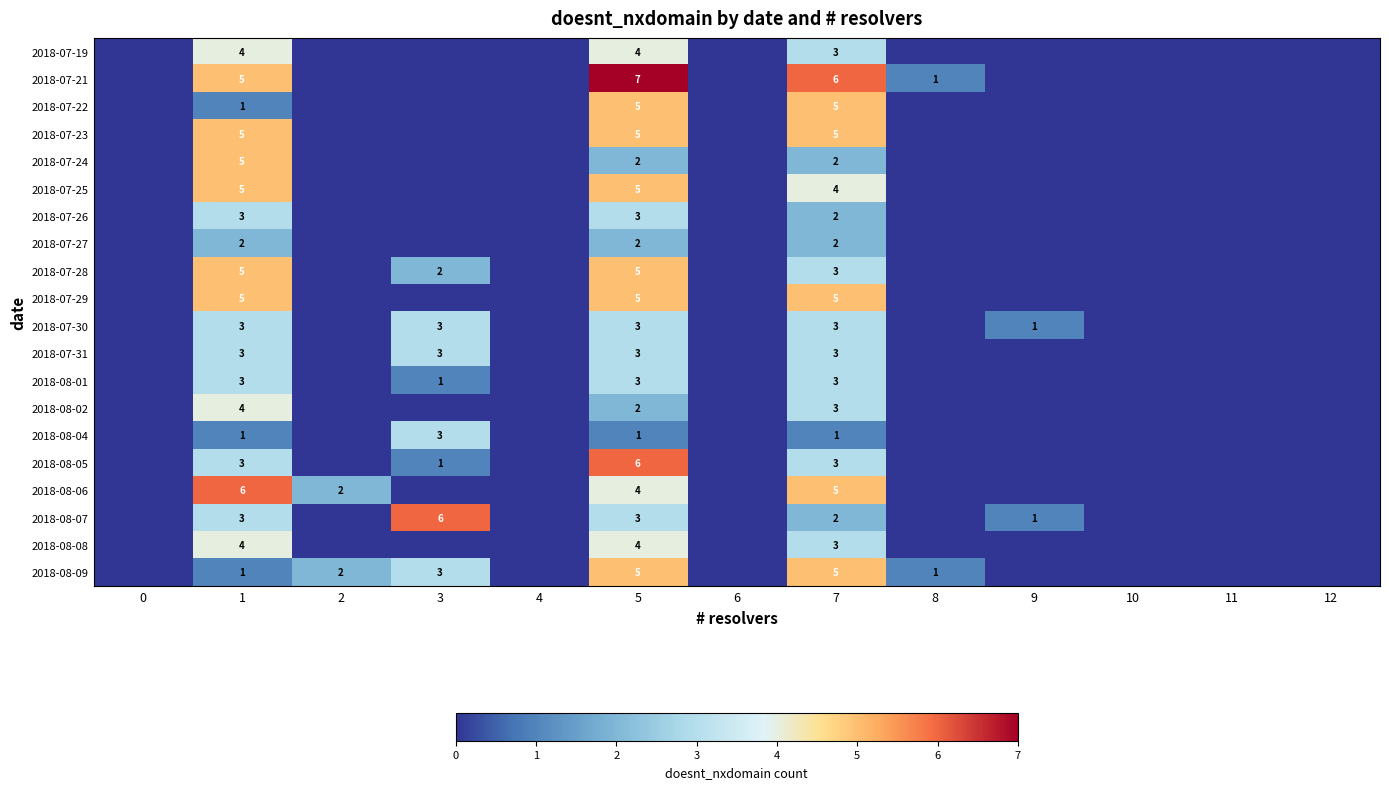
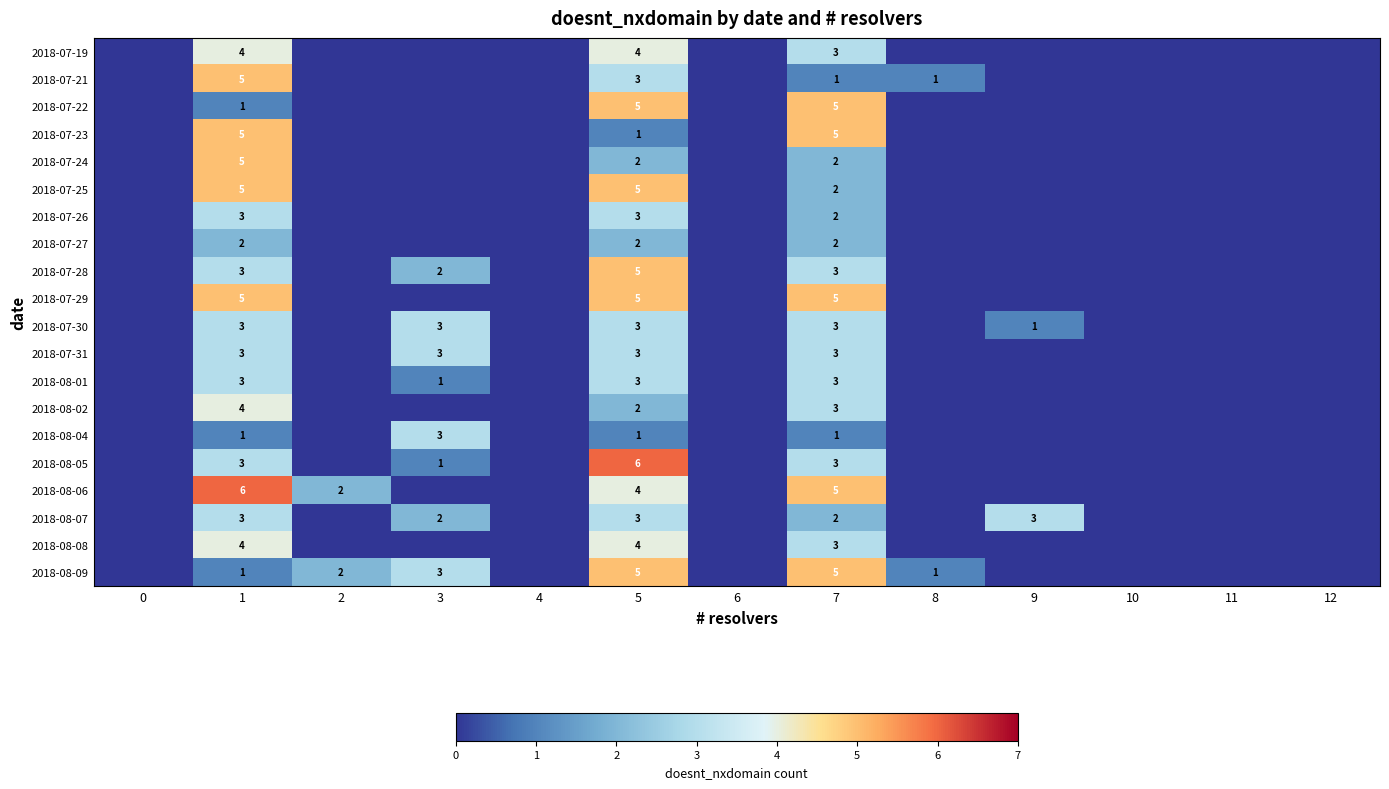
2018-07-21, 5: 7 -> 3
2018-07-21, 7: 6 -> 1
2018-07-23, 5: 5 -> 1
2018-07-25, 7: 4 -> 2
2018-07-28, 1: 5 -> 3
2018-08-07, 3: 6 -> 2
2018-08-07, 9: 1 -> 3
